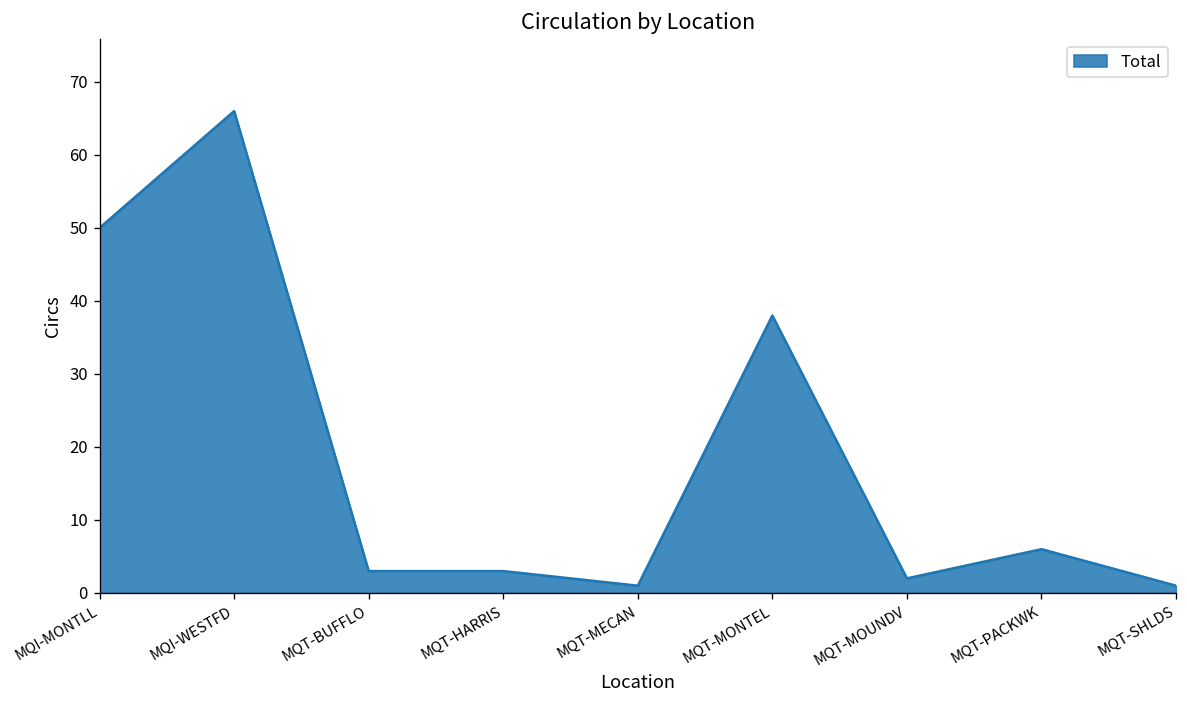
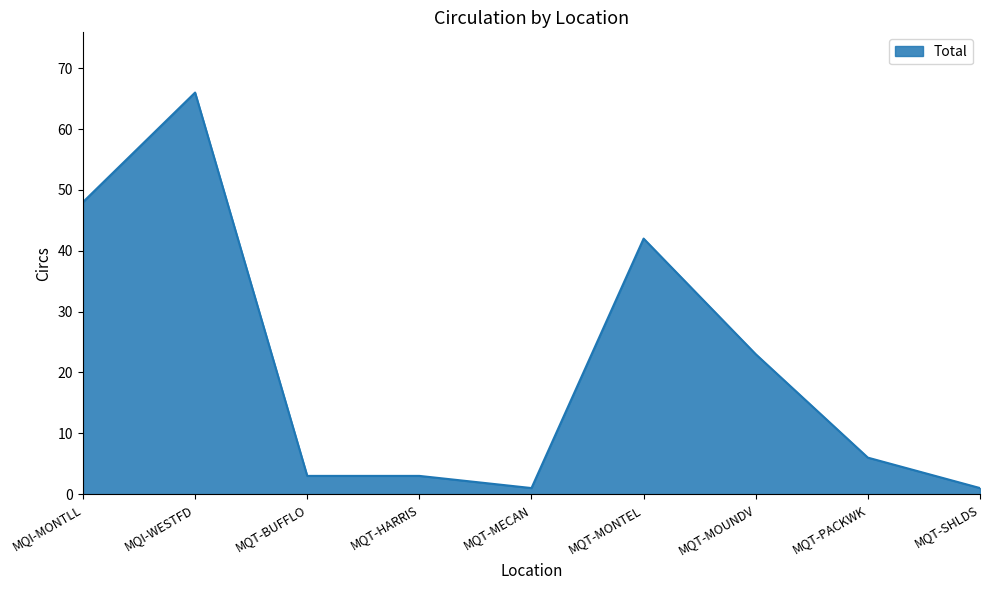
MQI-MONTLL: 50 -> 48
MQT-MONTEL: 38 -> 42
MQT-MOUNDV: 2 -> 23
